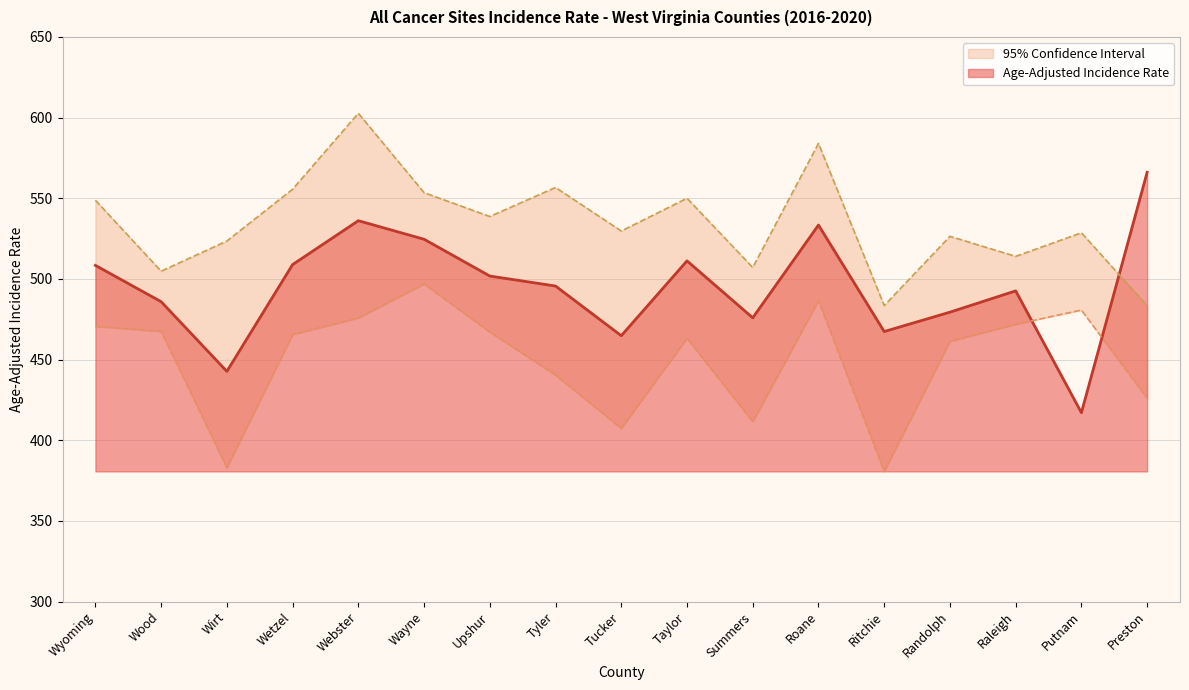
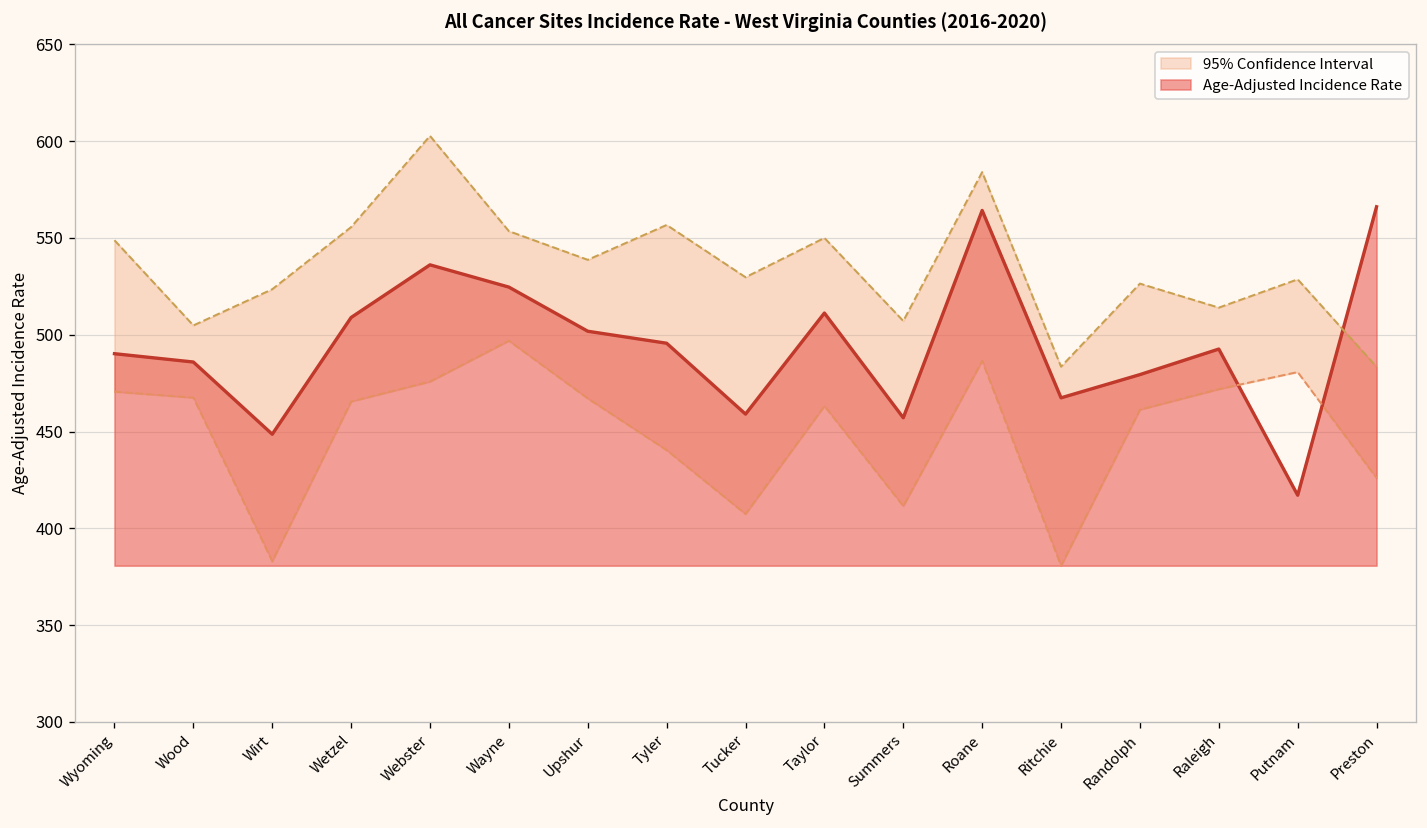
Age-Adjusted Incidence Rate, Wyoming: 508 -> 490
Age-Adjusted Incidence Rate, Wirt: 443 -> 449
Age-Adjusted Incidence Rate, Tucker: 465 -> 459
Age-Adjusted Incidence Rate, Summers: 476 -> 457
Age-Adjusted Incidence Rate, Roane: 533 -> 564
